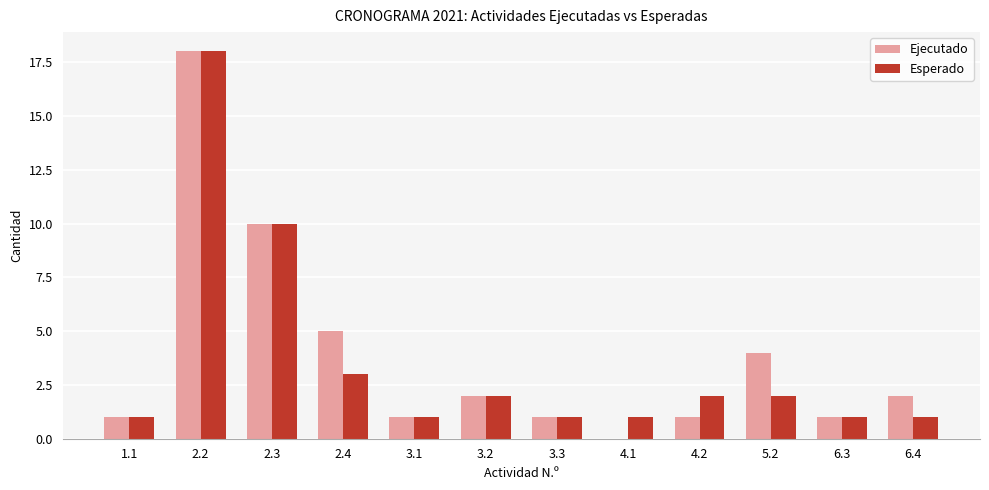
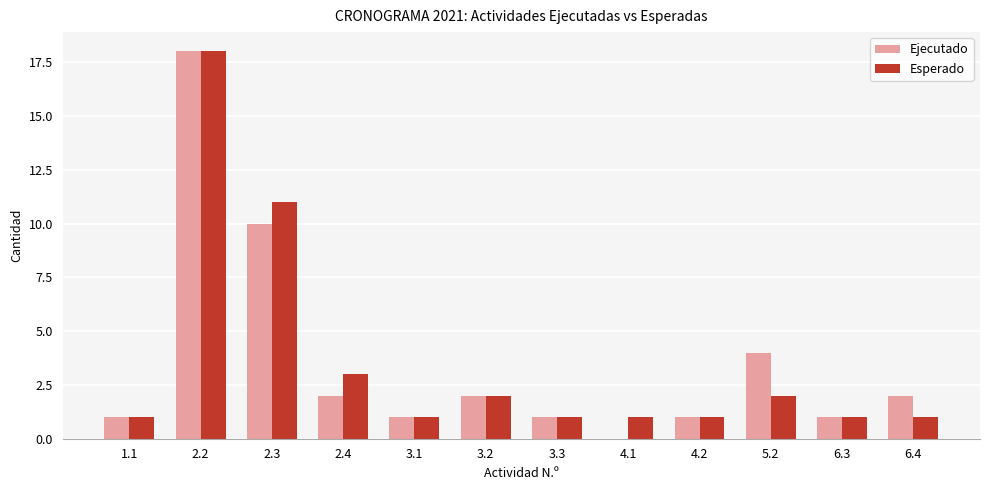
Esperado, 2.3: 10 -> 11
Ejecutado, 2.4: 5 -> 2
Esperado, 4.2: 2 -> 1
